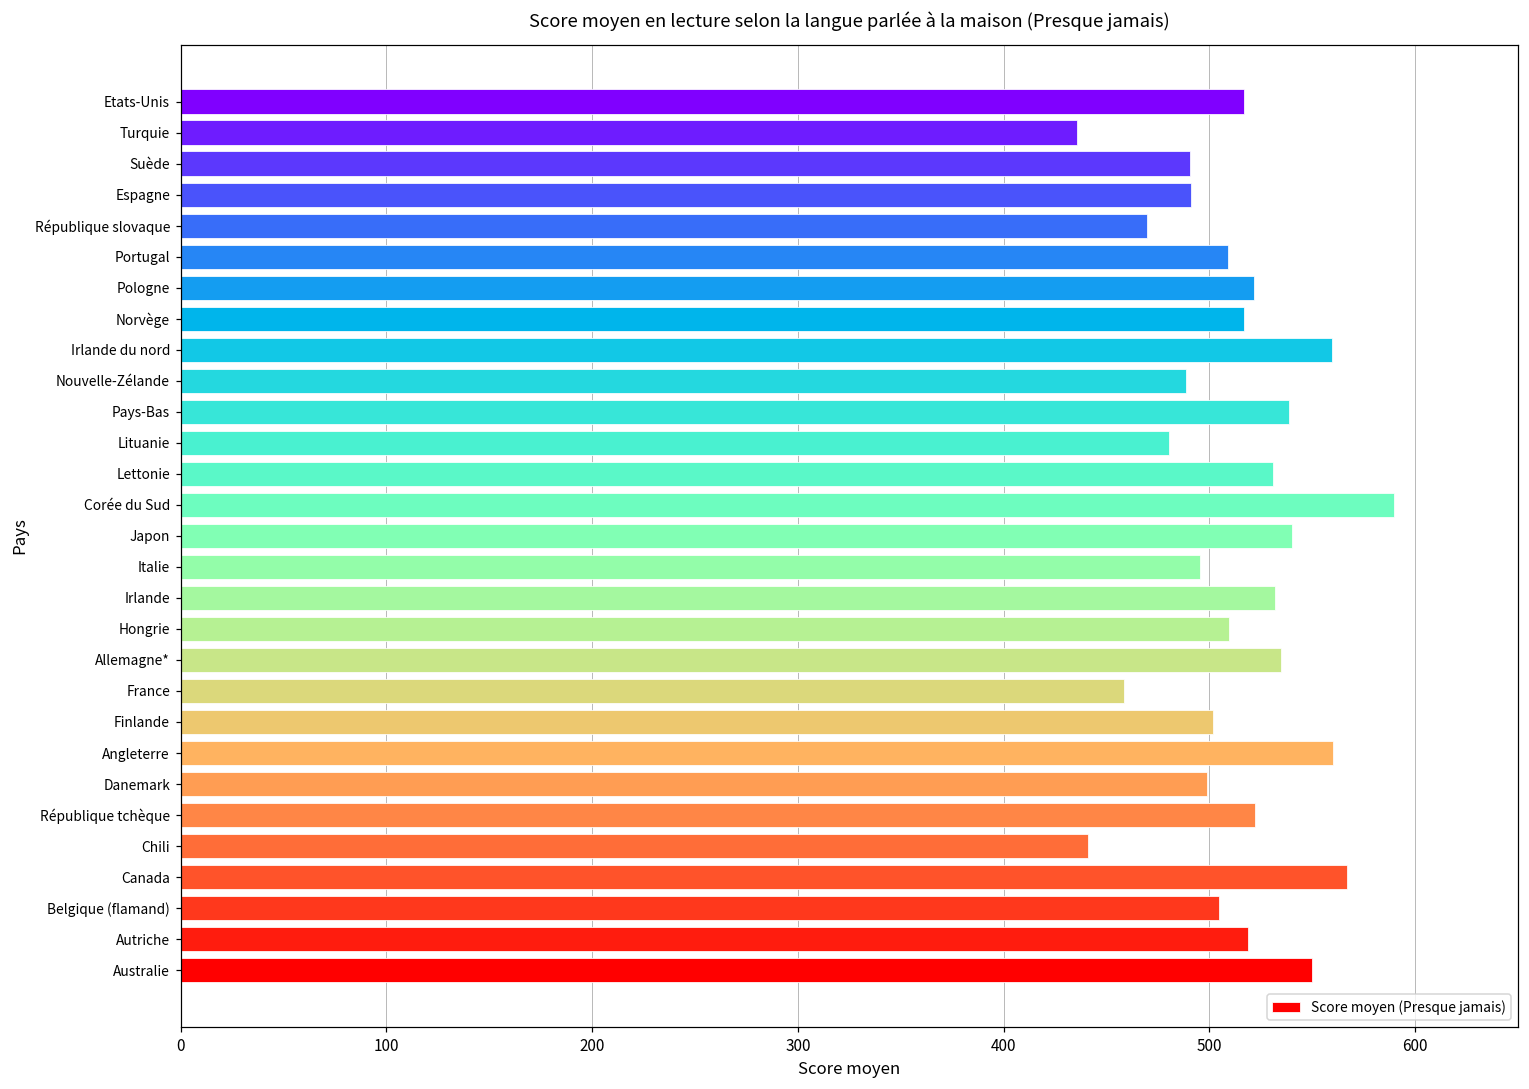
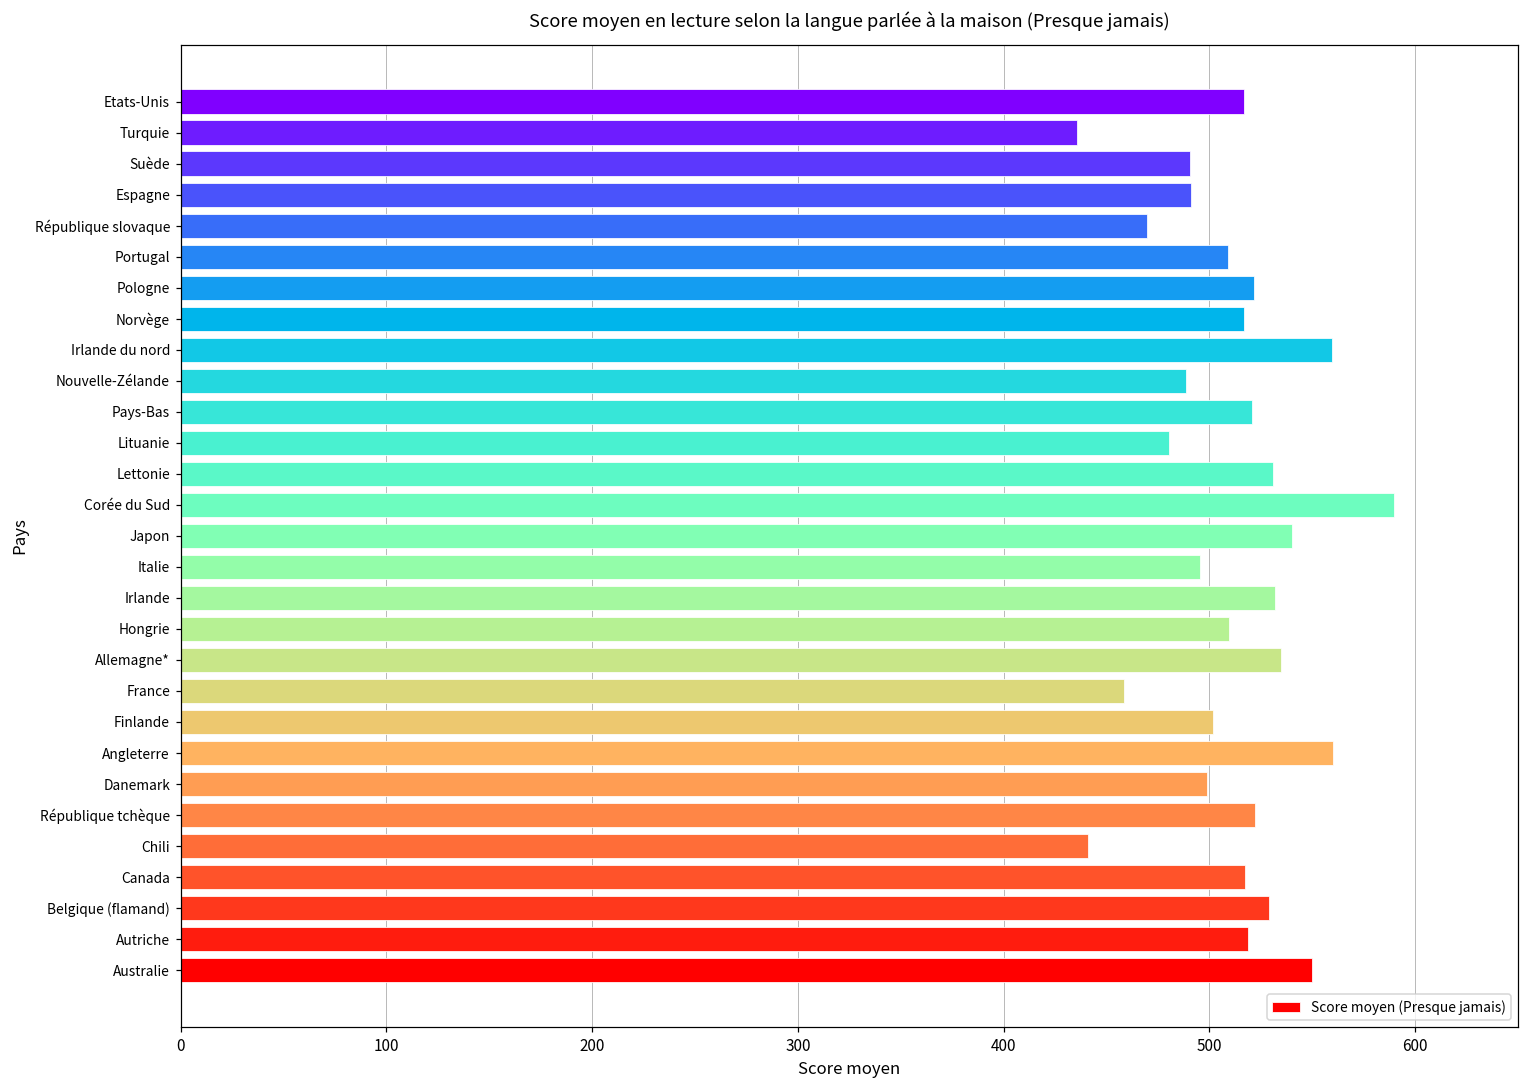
Pays-Bas: 539 -> 521
Canada: 567 -> 517
Belgique (flamand): 504 -> 529
